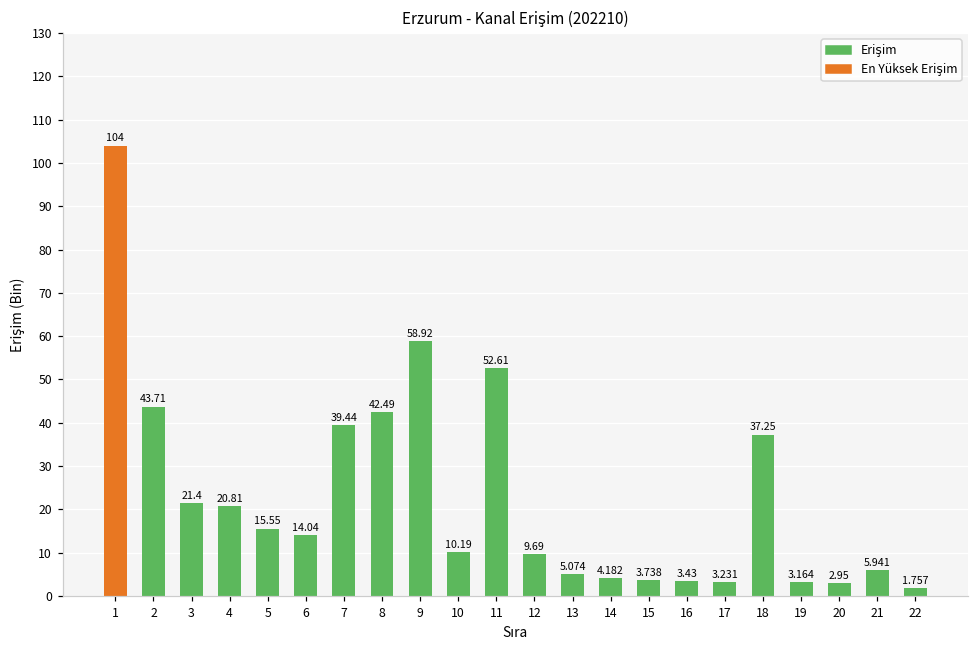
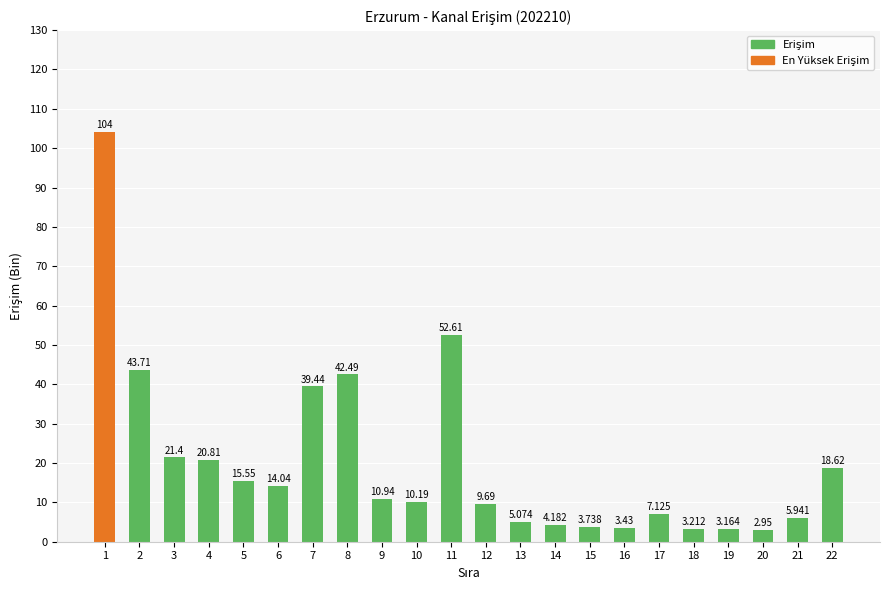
9: 58.92 -> 10.94
17: 3.231 -> 7.125
18: 37.25 -> 3.212
22: 1.757 -> 18.62
